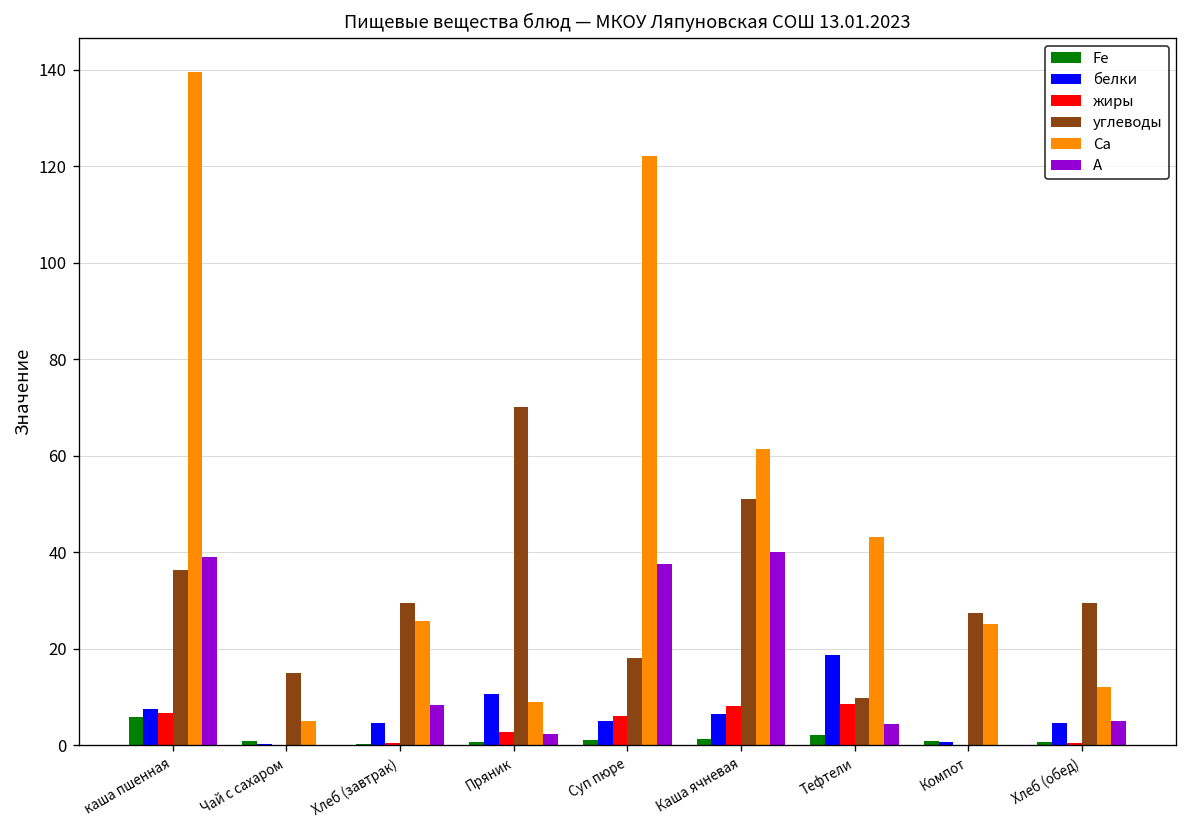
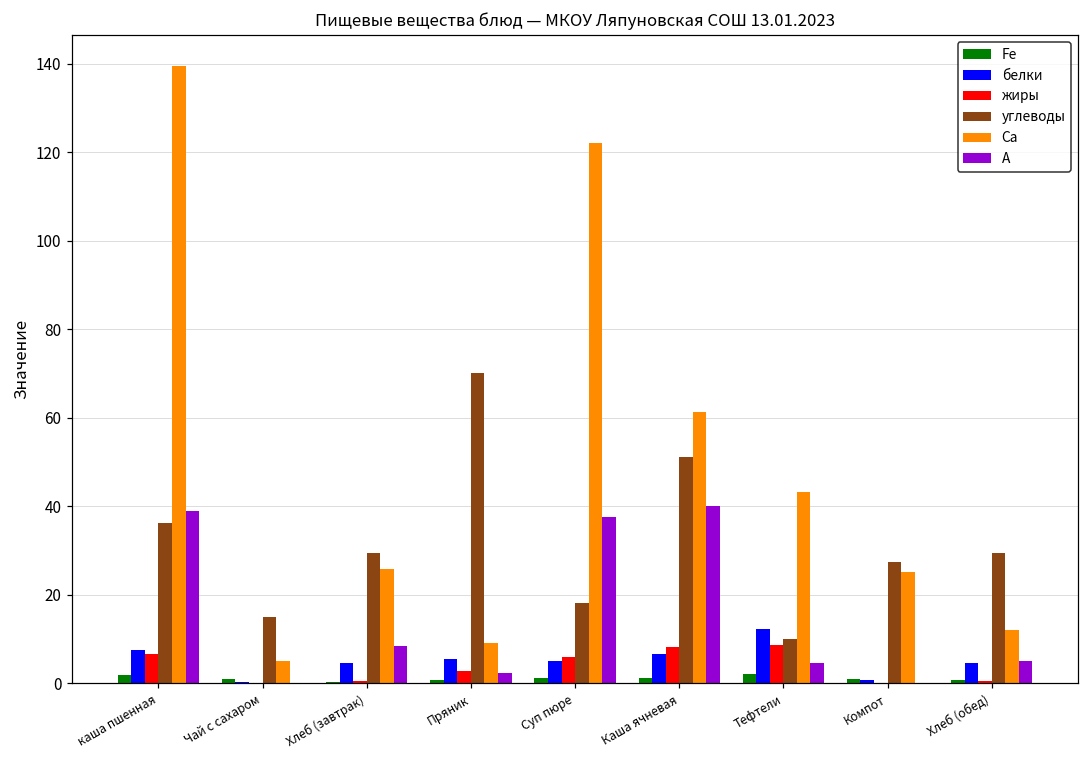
Fe, каша пшенная: 6 -> 2
белки, Пряник: 11 -> 5
белки, Тефтели: 19 -> 12
